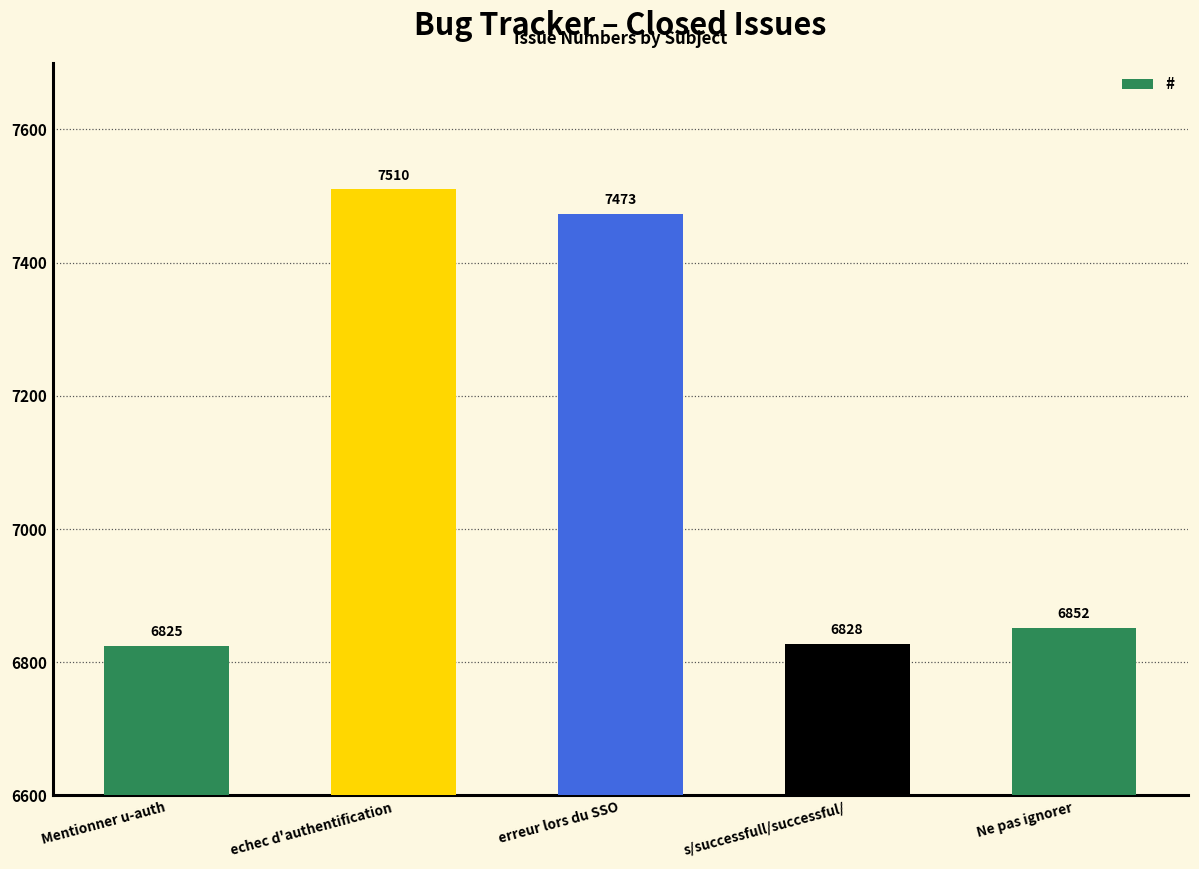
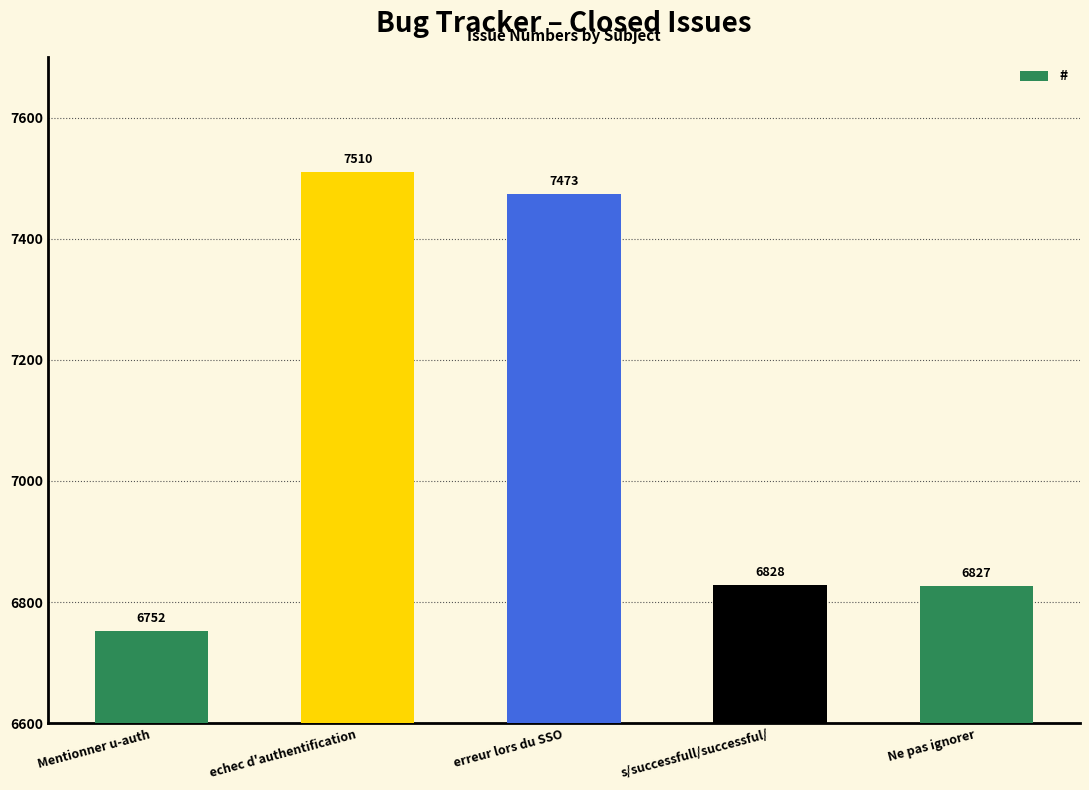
Mentionner u-auth: 6825 -> 6752
Ne pas ignorer: 6852 -> 6827
